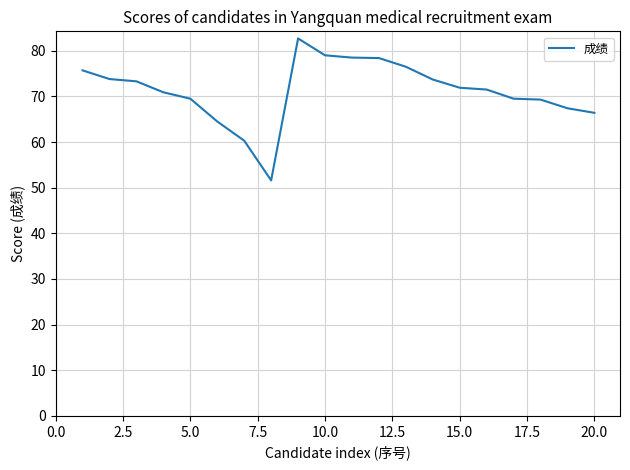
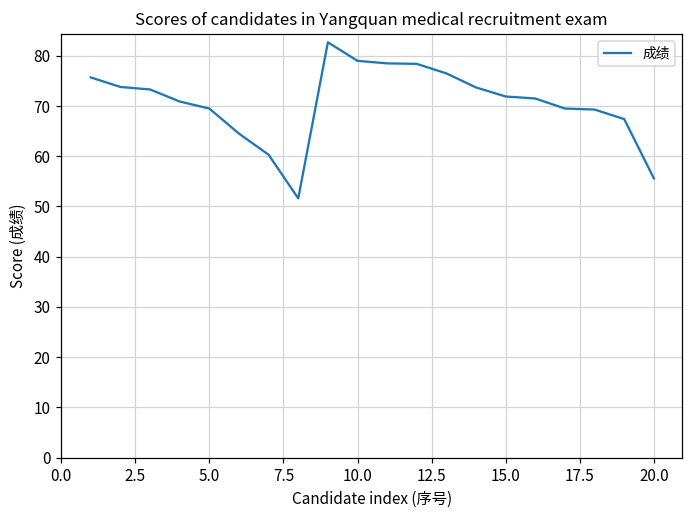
20.0: 66 -> 56
